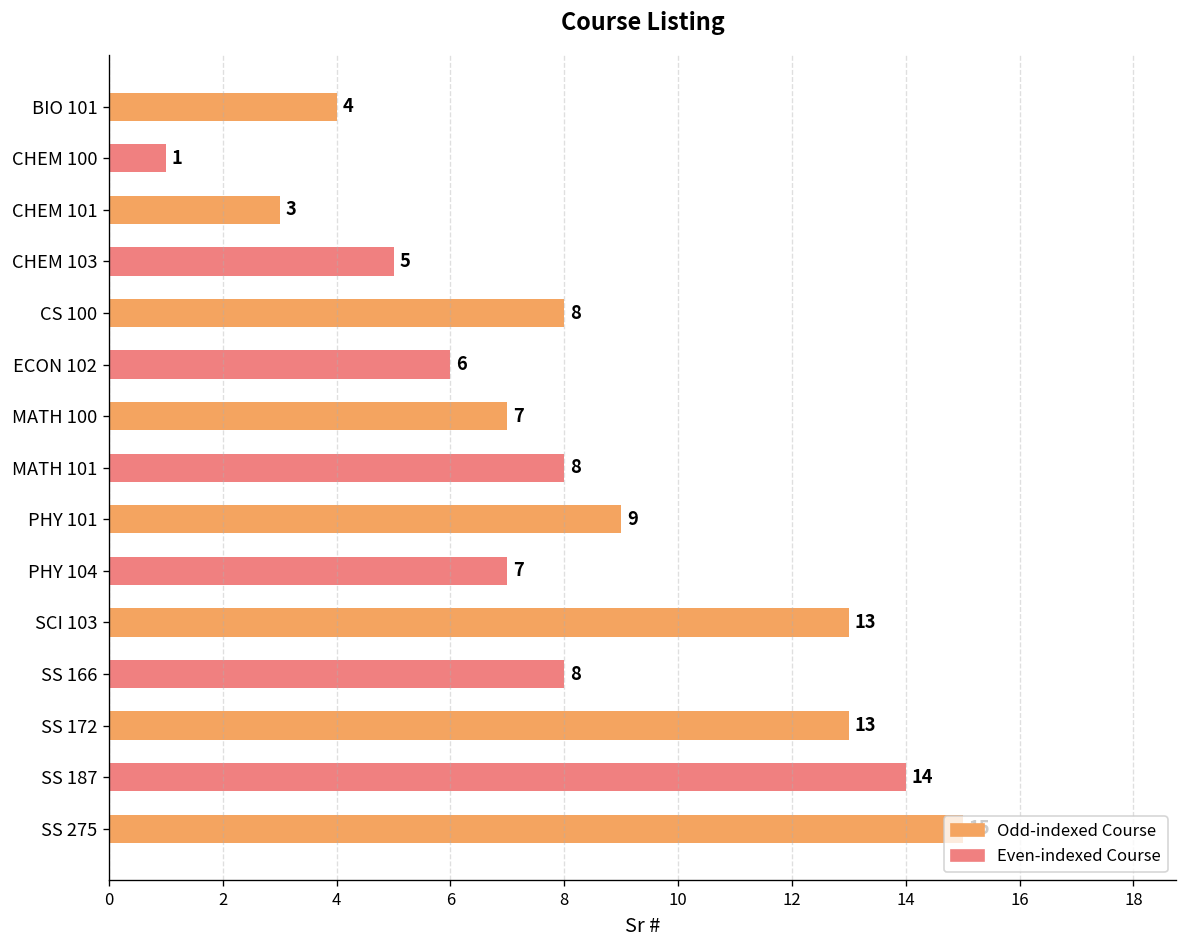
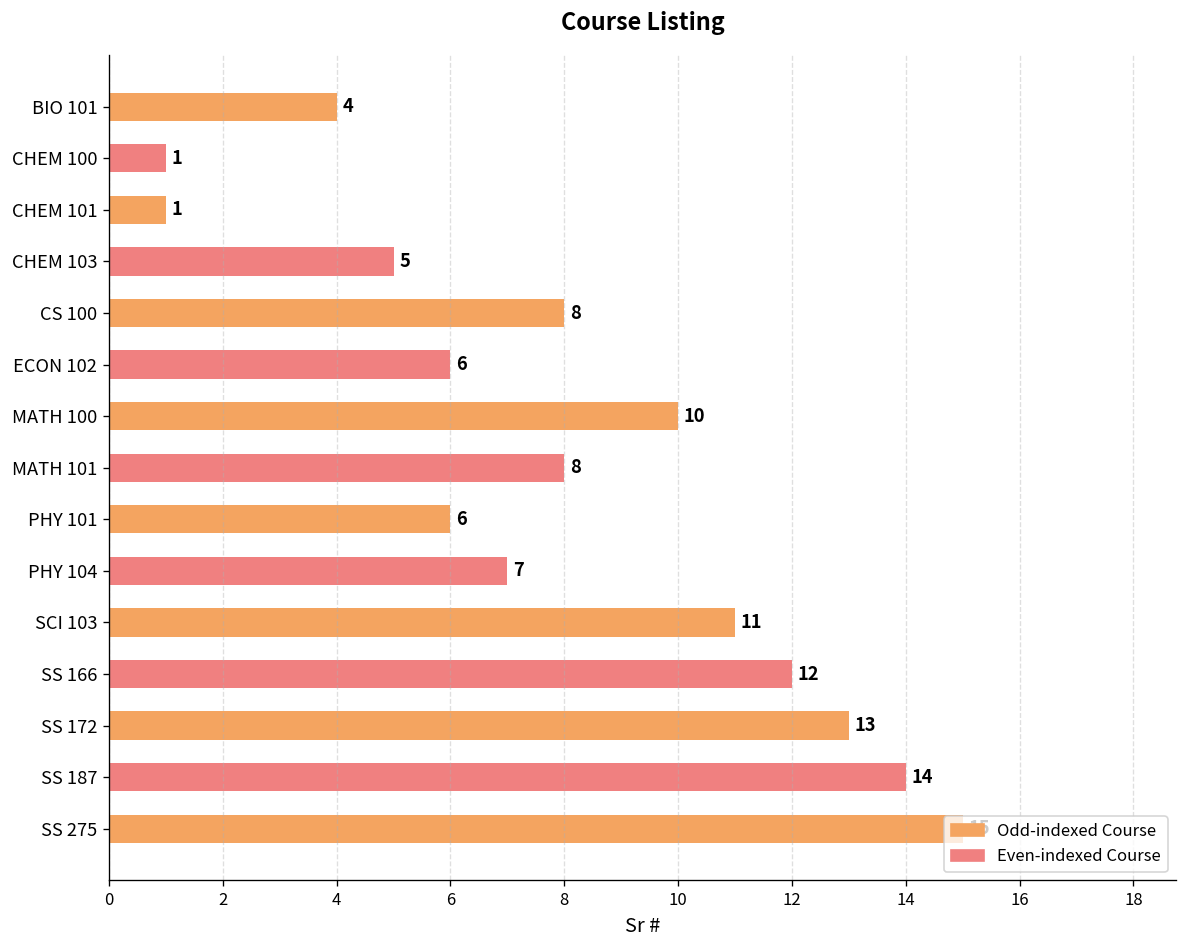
CHEM 101: 3 -> 1
MATH 100: 7 -> 10
PHY 101: 9 -> 6
SCI 103: 13 -> 11
SS 166: 8 -> 12
